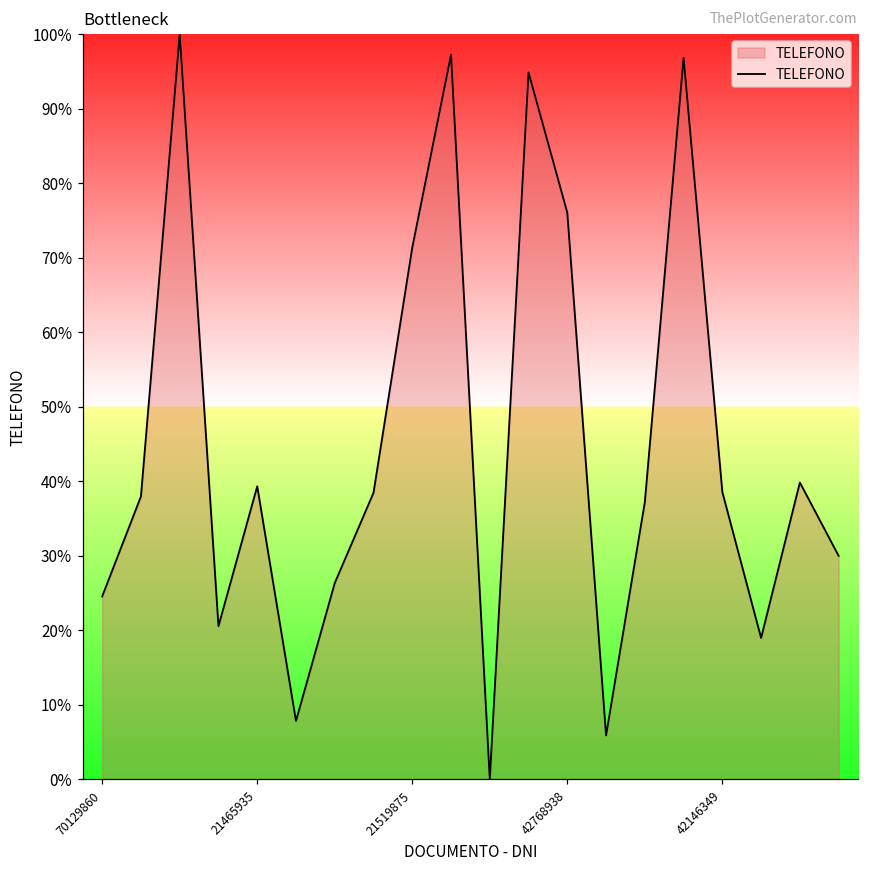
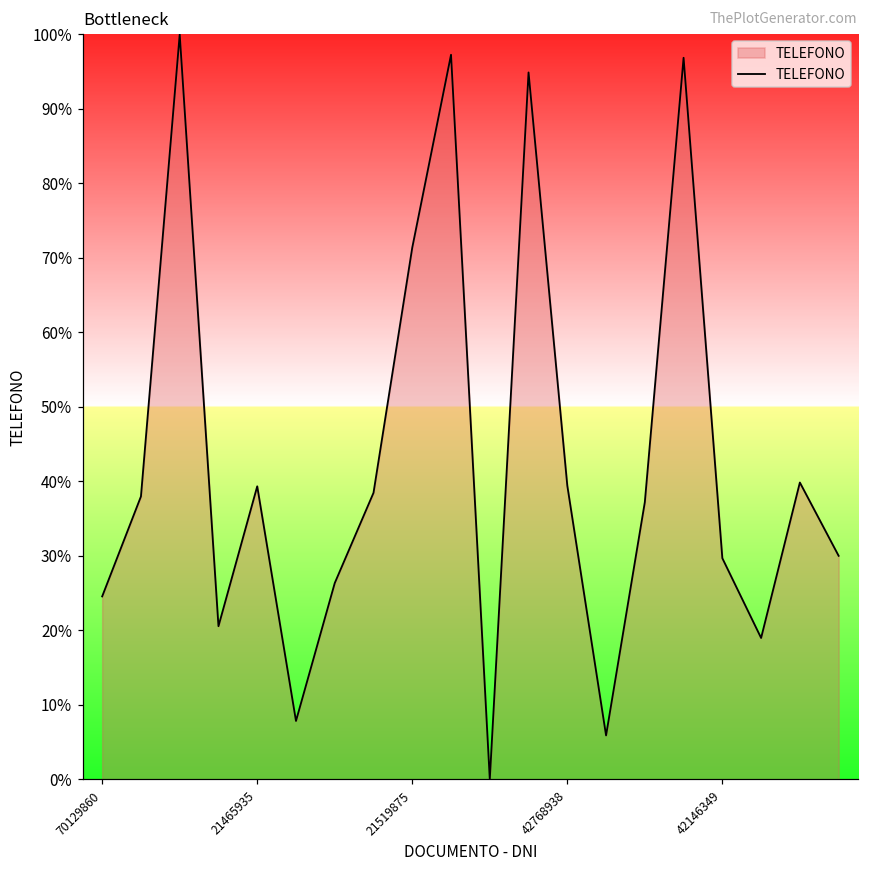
42768938: 76% -> 39%
42146349: 39% -> 30%
